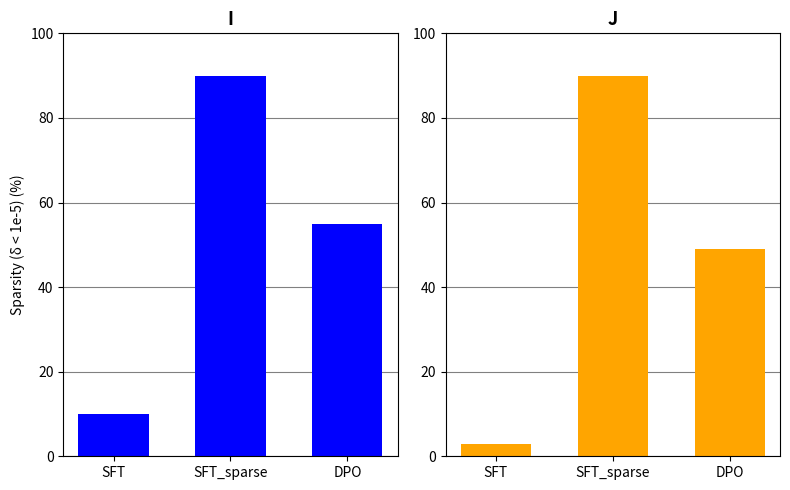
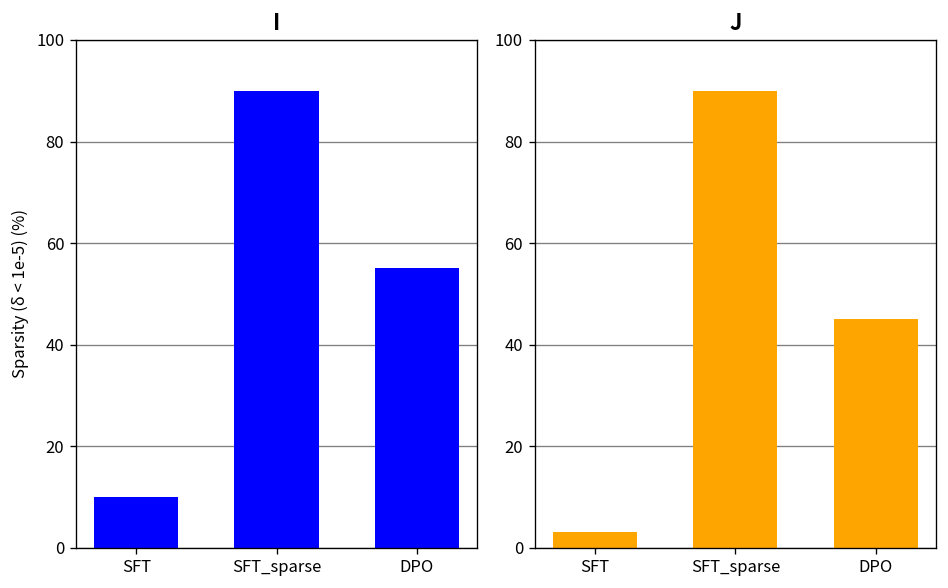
J, DPO: 49 -> 45
